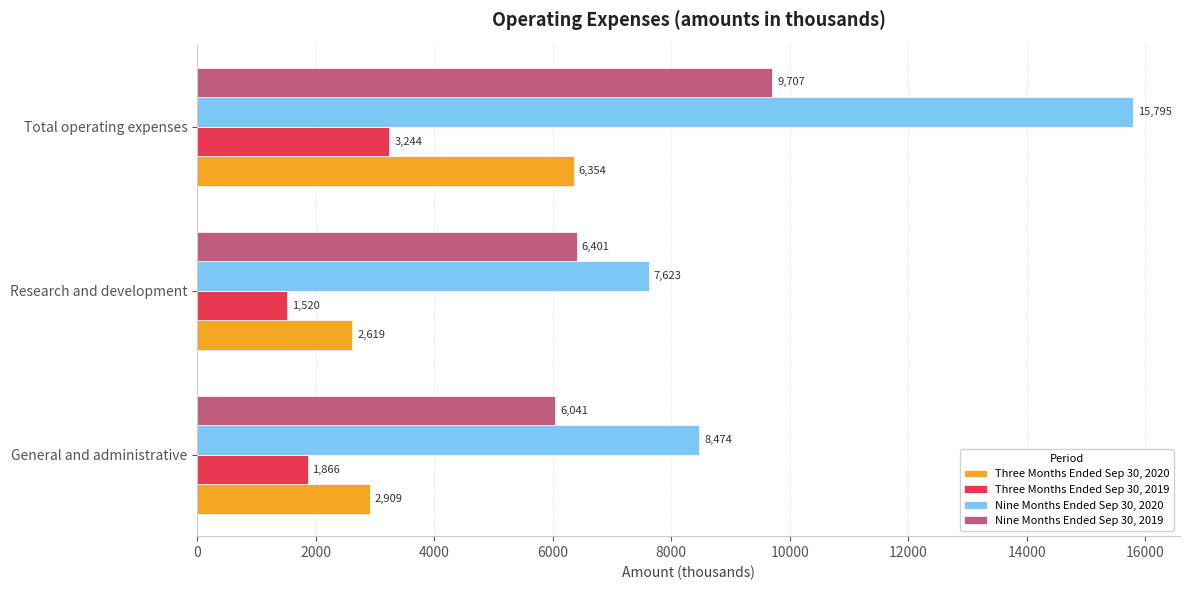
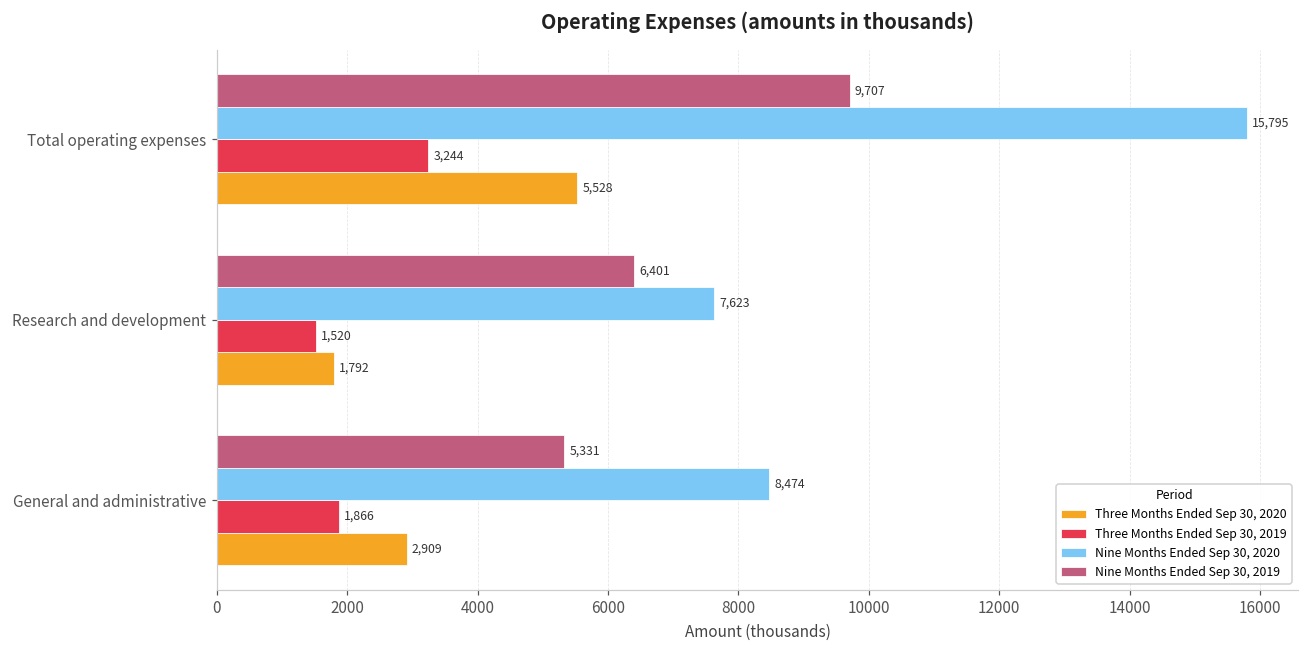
Three Months Ended Sep 30, 2020, Total operating expenses: 6,354 -> 5,528
Three Months Ended Sep 30, 2020, Research and development: 2,619 -> 1,792
Nine Months Ended Sep 30, 2019, General and administrative: 6,041 -> 5,331
